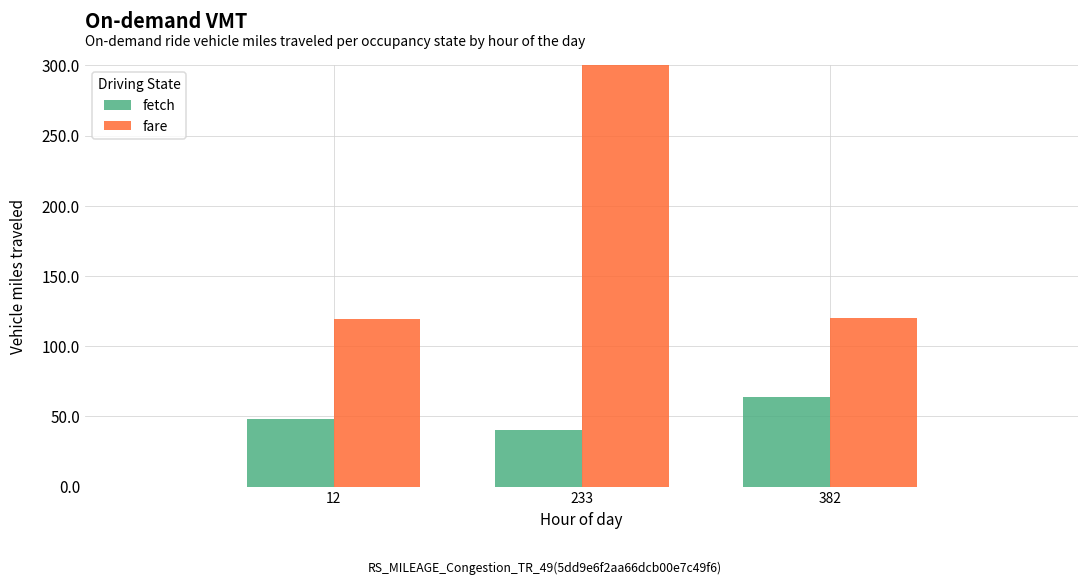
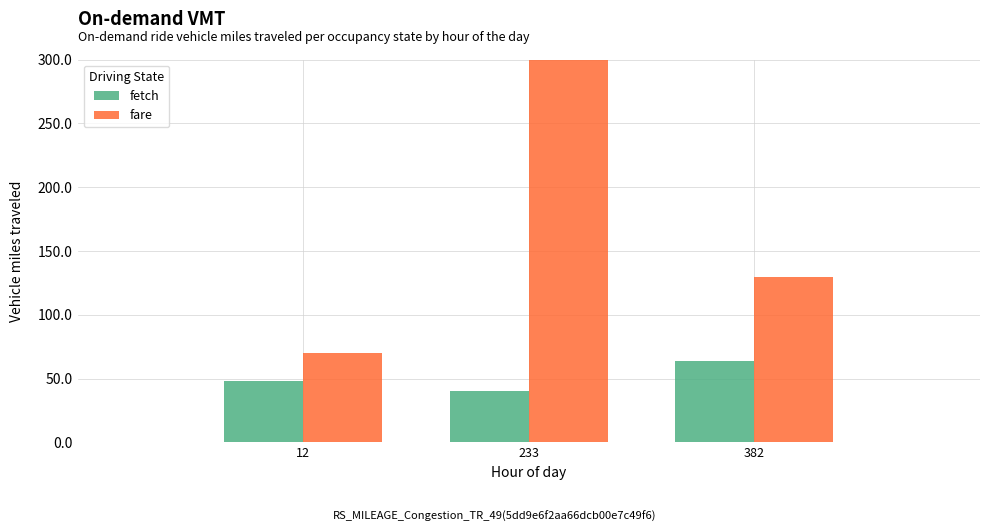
fare, 12: 119 -> 70
fare, 382: 120 -> 130
